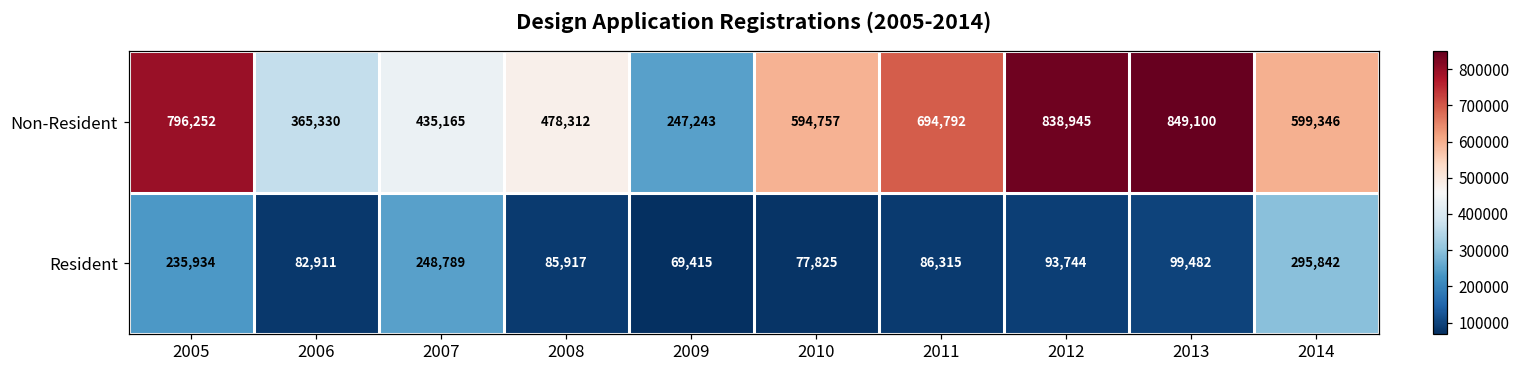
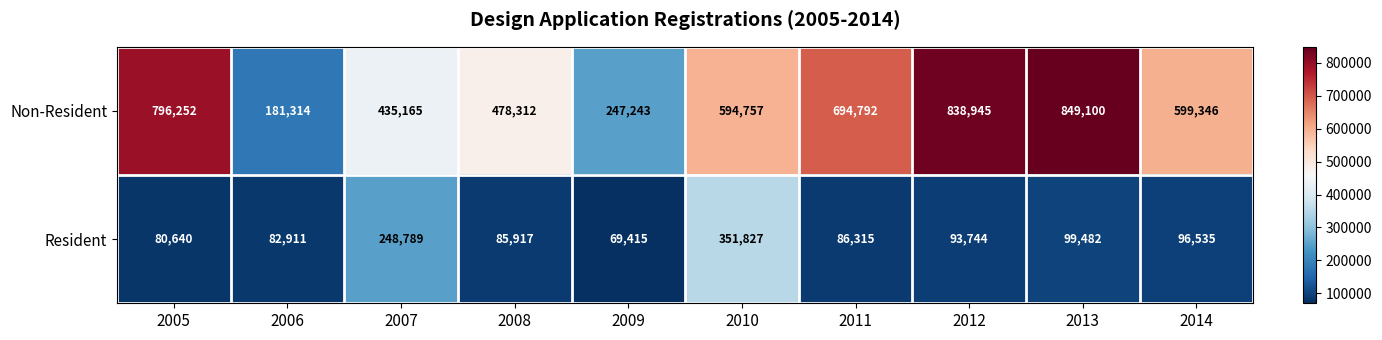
Non-Resident, 2006: 365,330 -> 181,314
Resident, 2005: 235,934 -> 80,640
Resident, 2010: 77,825 -> 351,827
Resident, 2014: 295,842 -> 96,535
